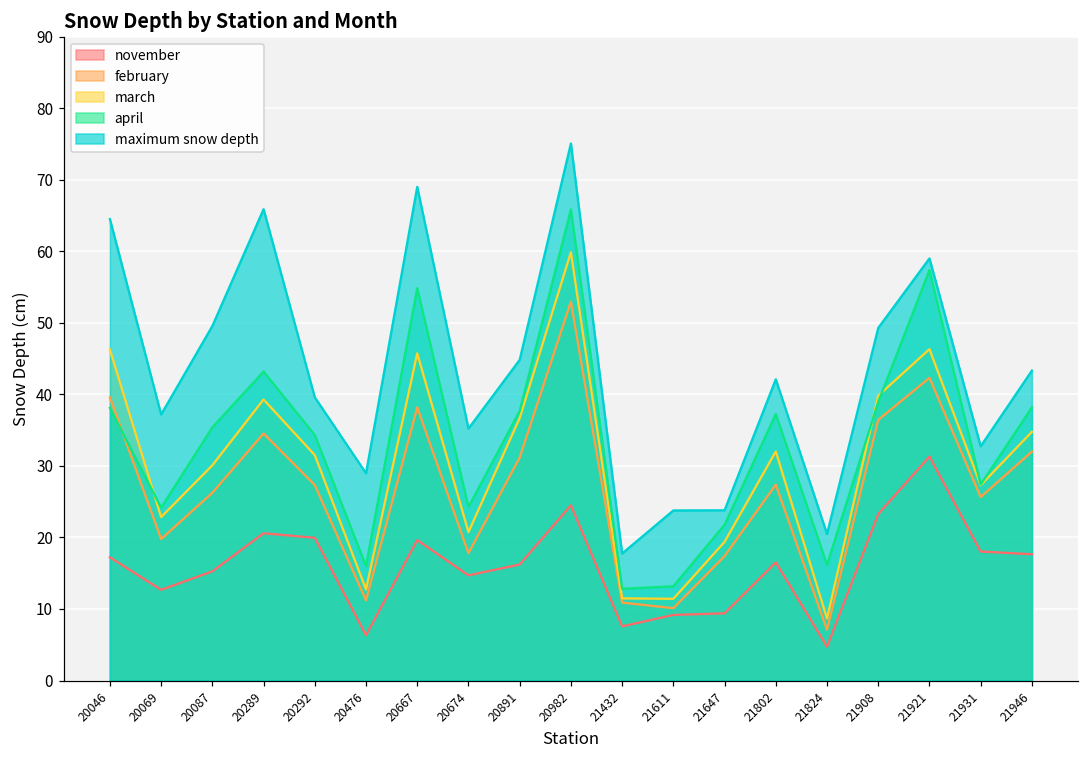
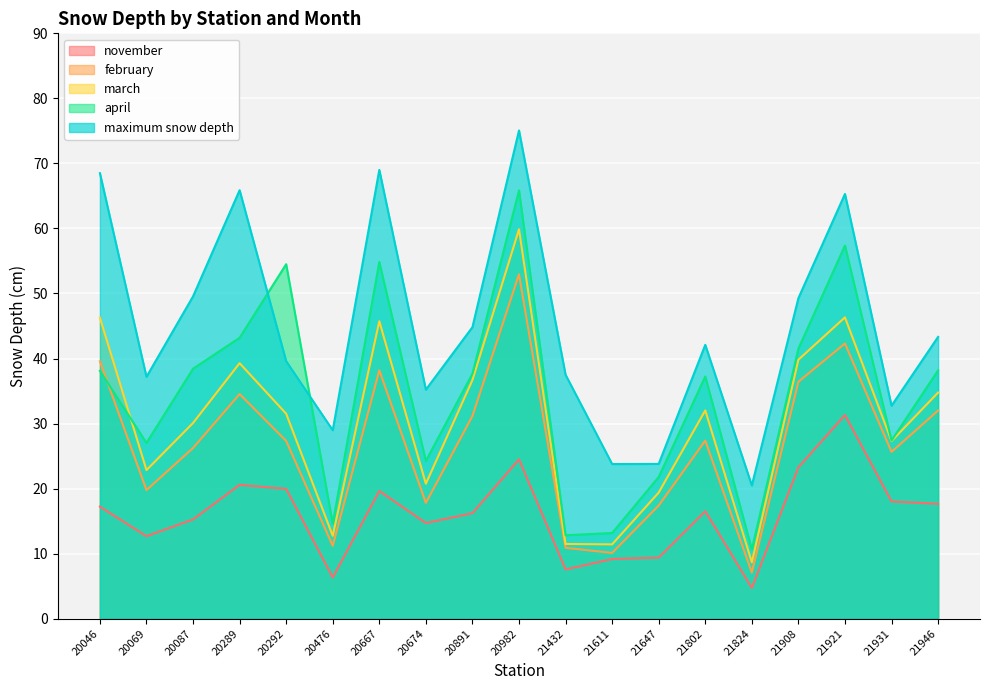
maximum snow depth, 20046: 65 -> 69
april, 20069: 24 -> 27
april, 20087: 35 -> 38
april, 20292: 34 -> 55
april, 20476: 16 -> 15
maximum snow depth, 21432: 18 -> 38
april, 21824: 16 -> 11
april, 21908: 39 -> 42
maximum snow depth, 21921: 59 -> 65
